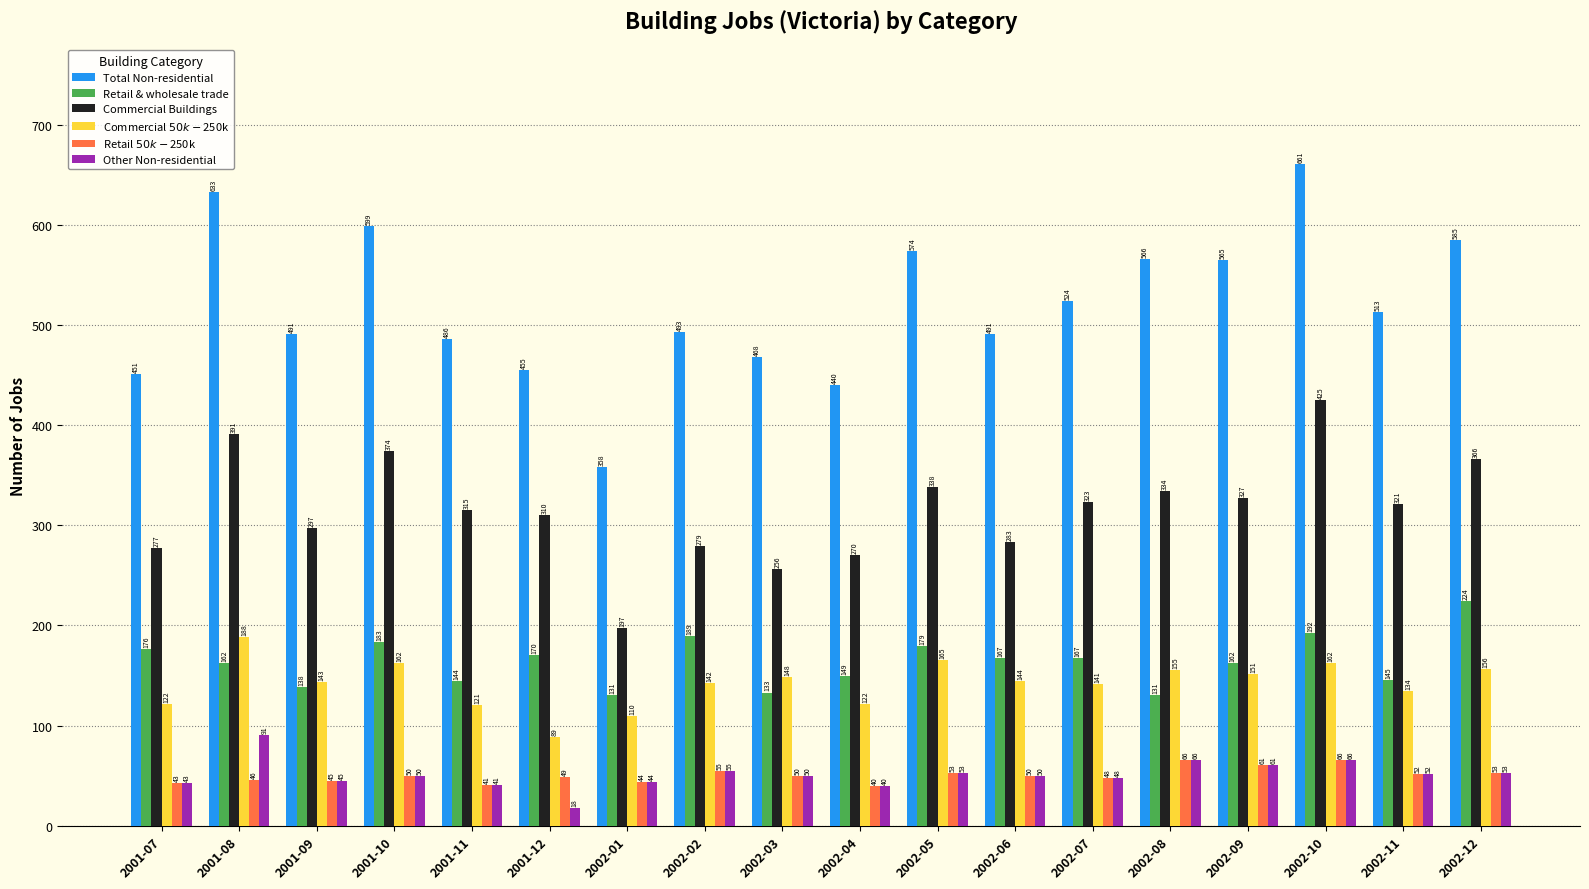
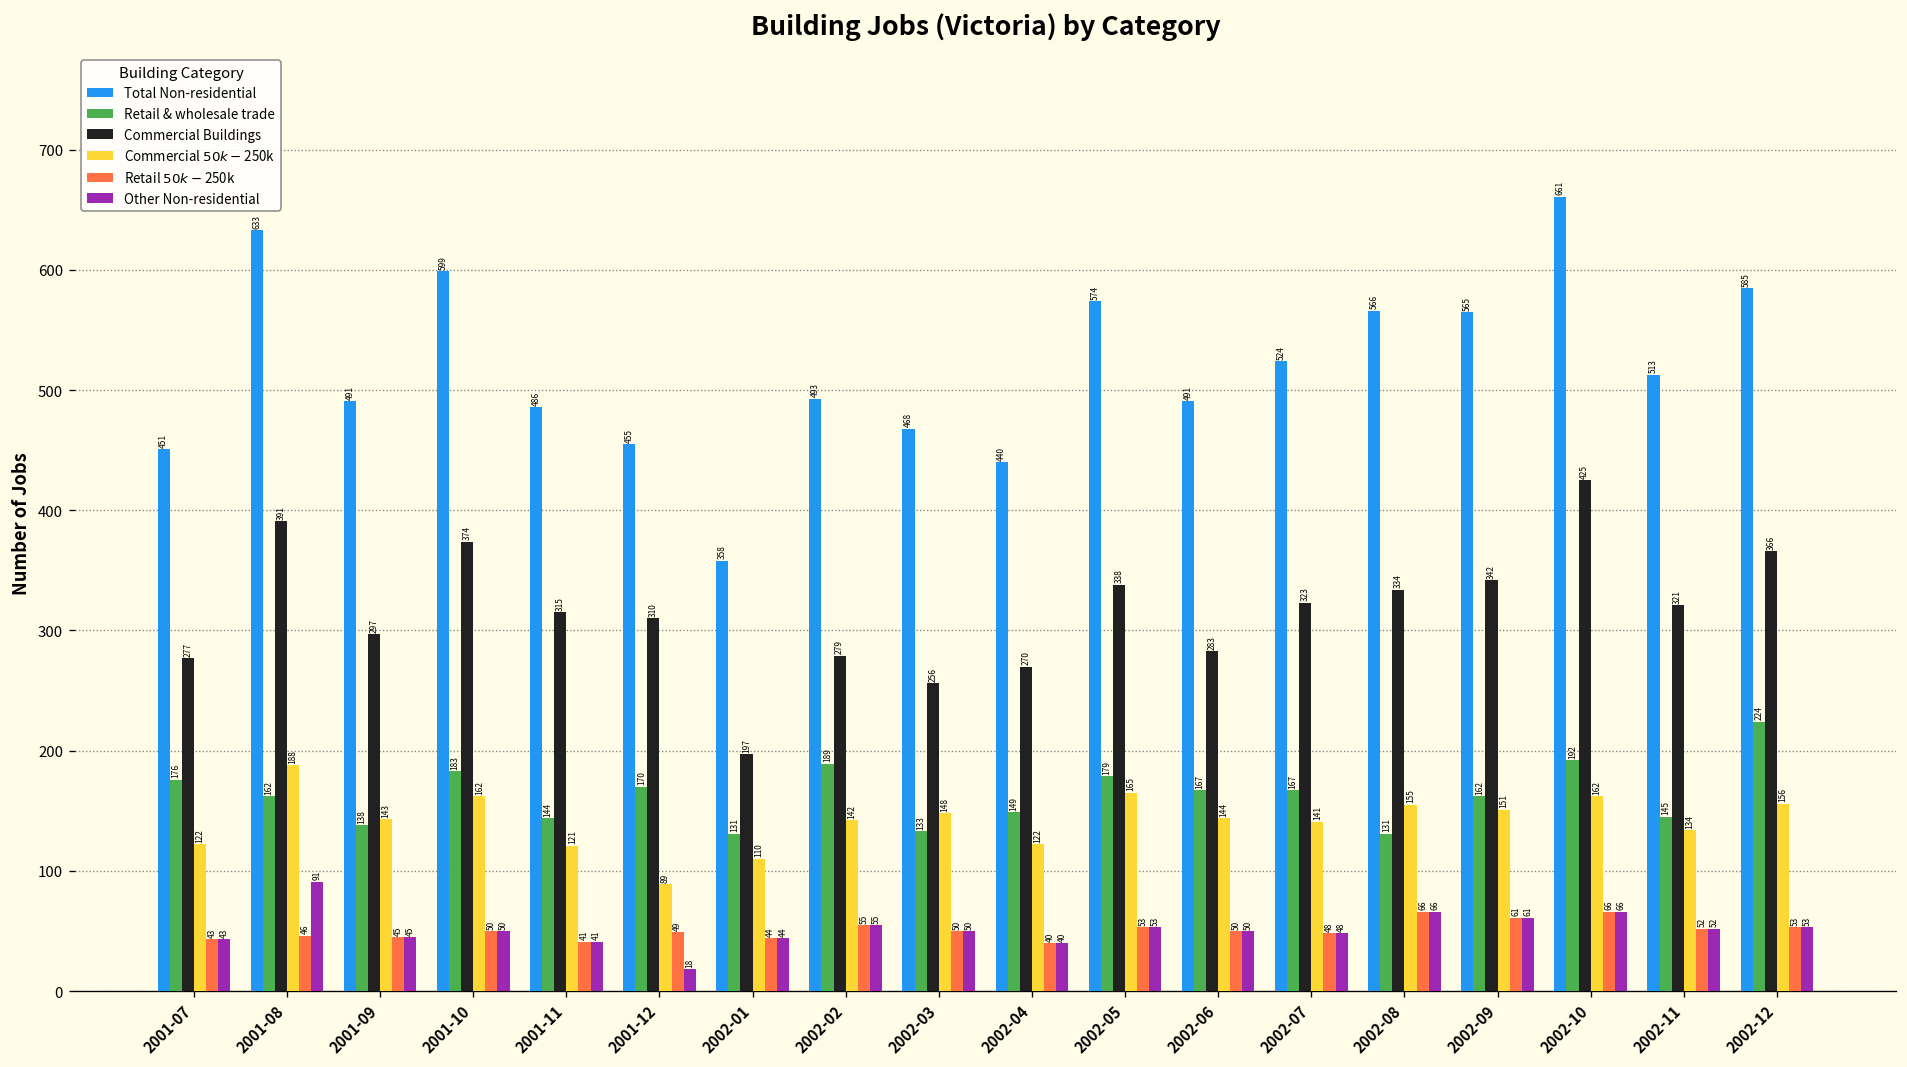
Commercial Buildings, 2002-09: 327 -> 342
